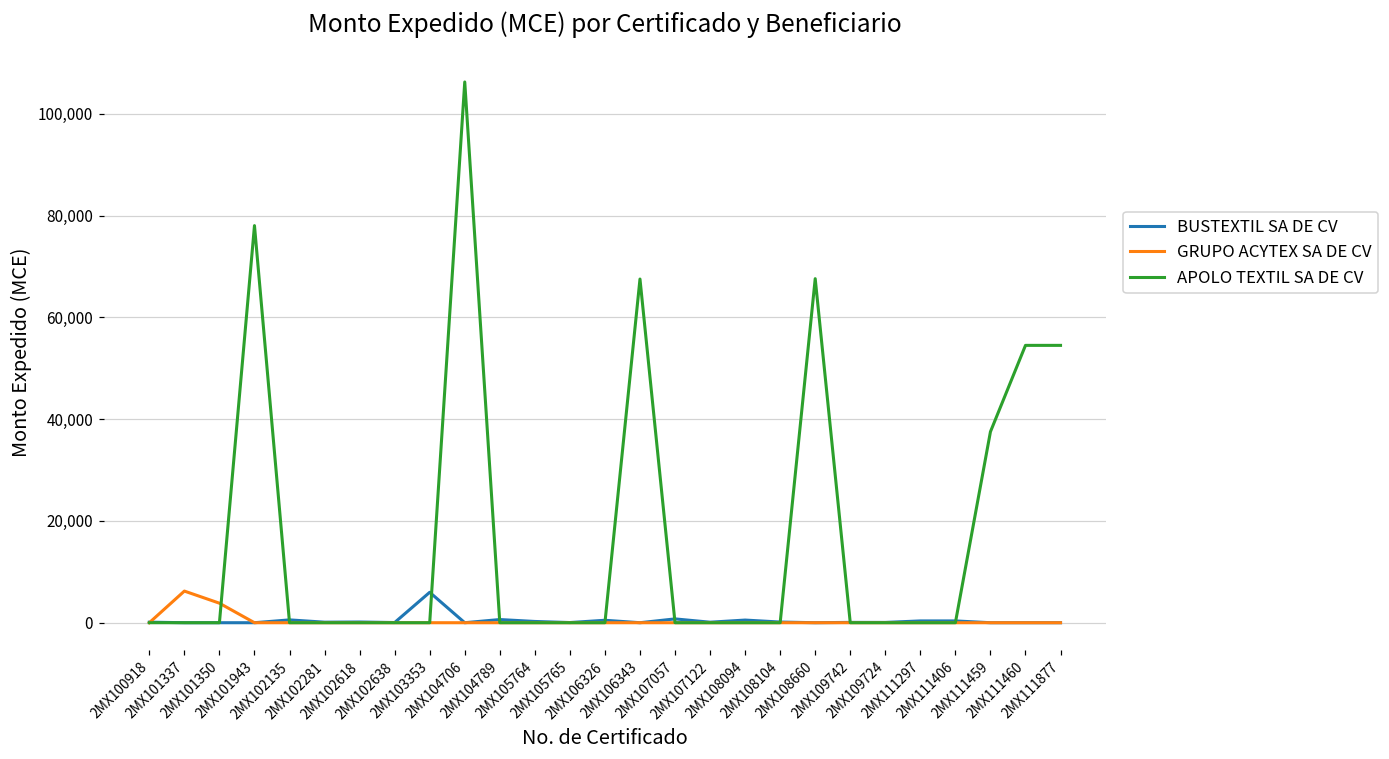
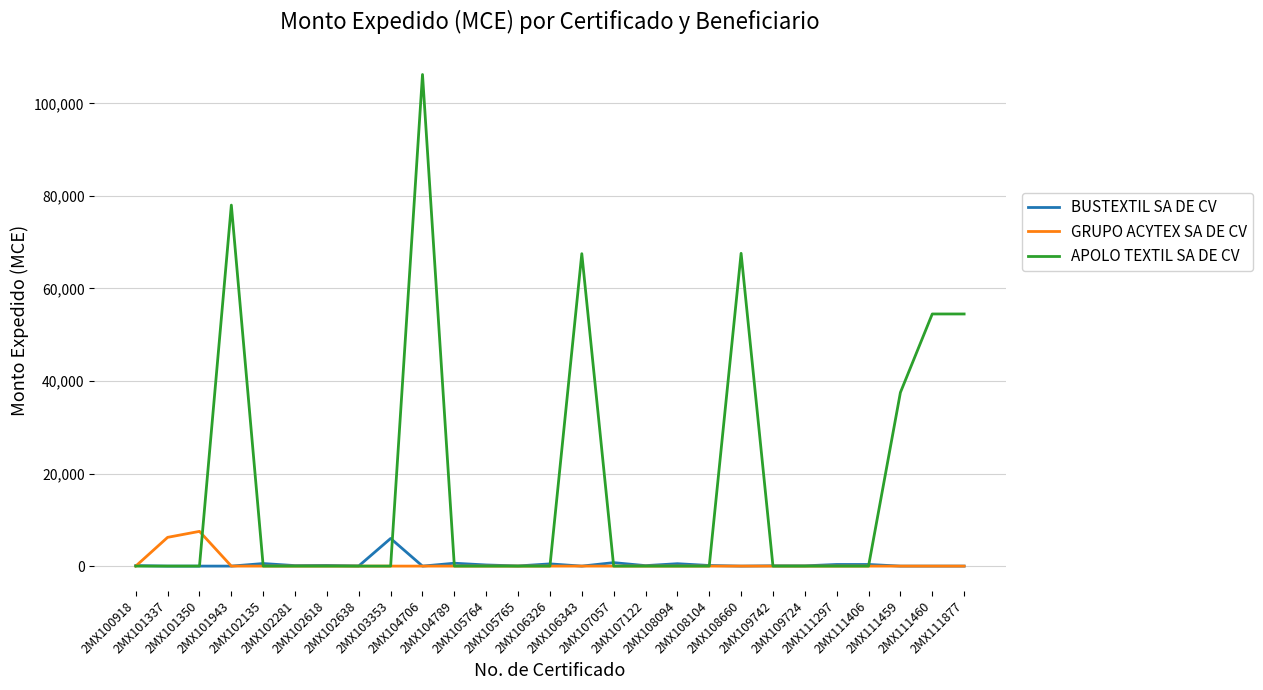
GRUPO ACYTEX SA DE CV, 2MX101350: 4,000 -> 8,000
